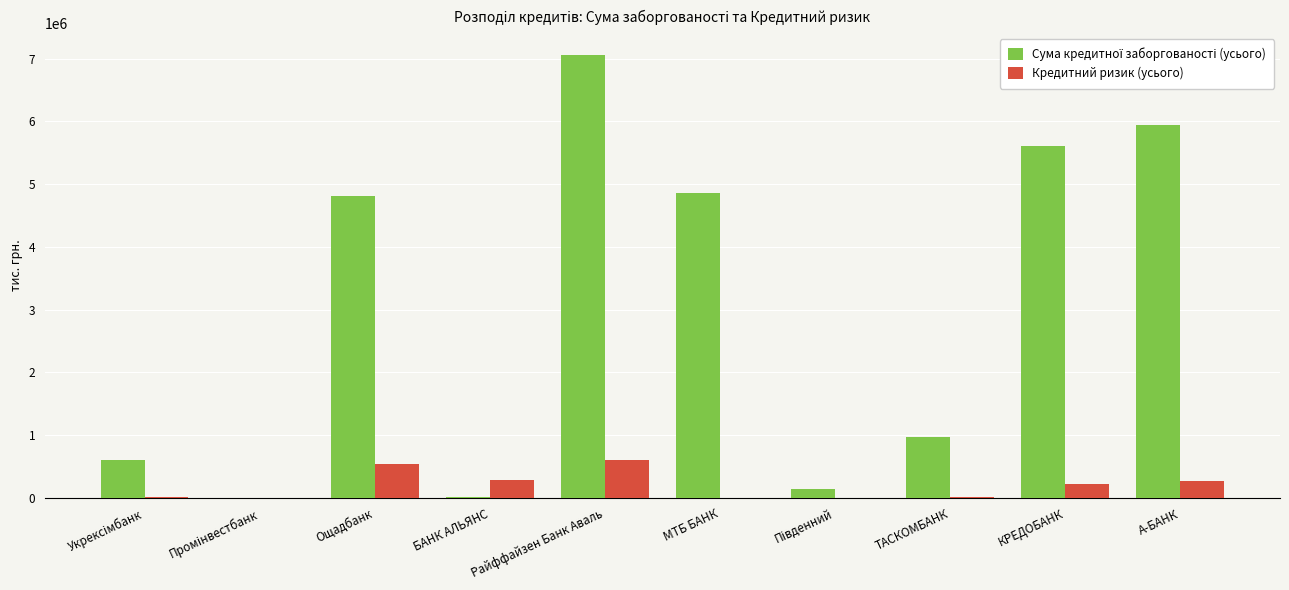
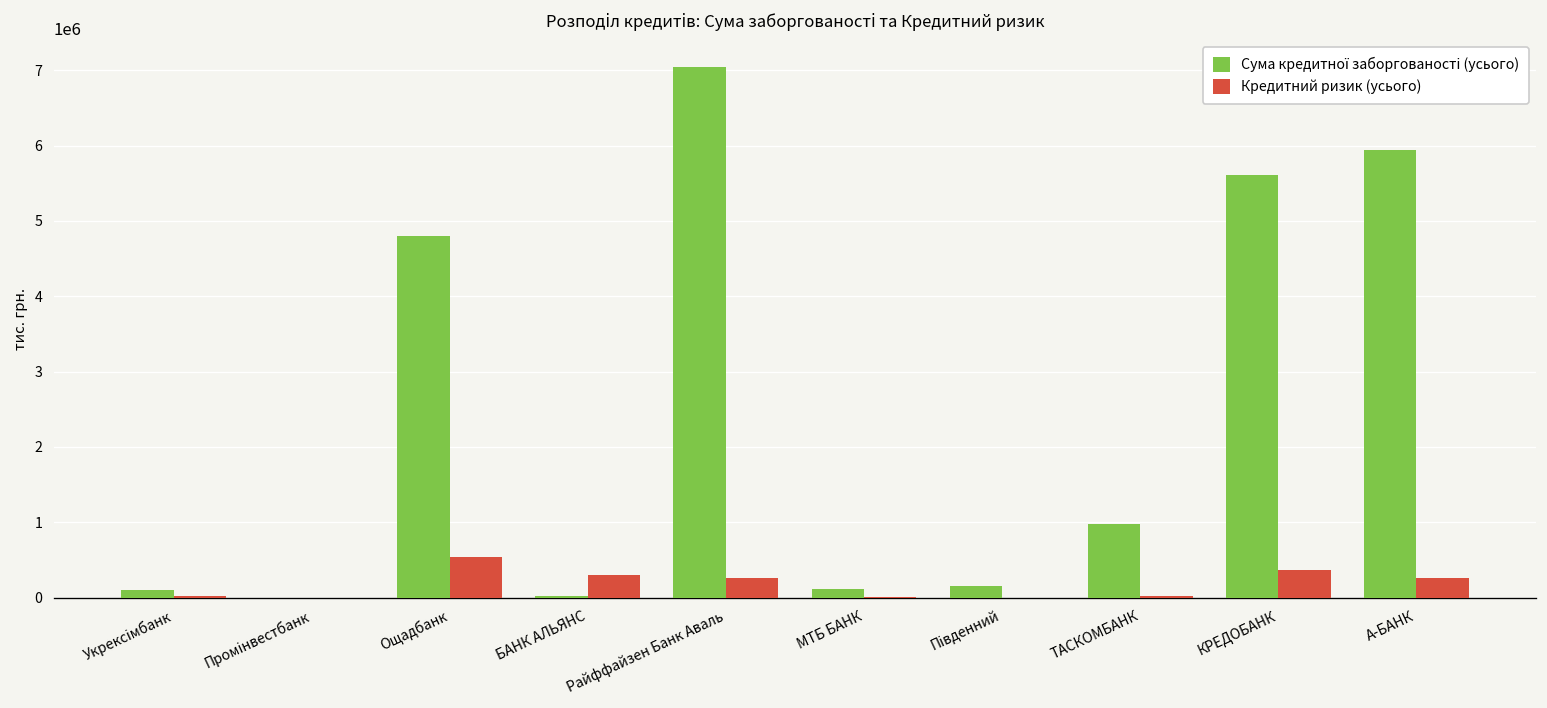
Сума кредитної заборгованості (усього), Укрексімбанк: 600000 -> 100000
Кредитний ризик (усього), Райффайзен Банк Аваль: 600000 -> 300000
Сума кредитної заборгованості (усього), МТБ БАНК: 4900000 -> 100000
Кредитний ризик (усього), КРЕДОБАНК: 200000 -> 400000
